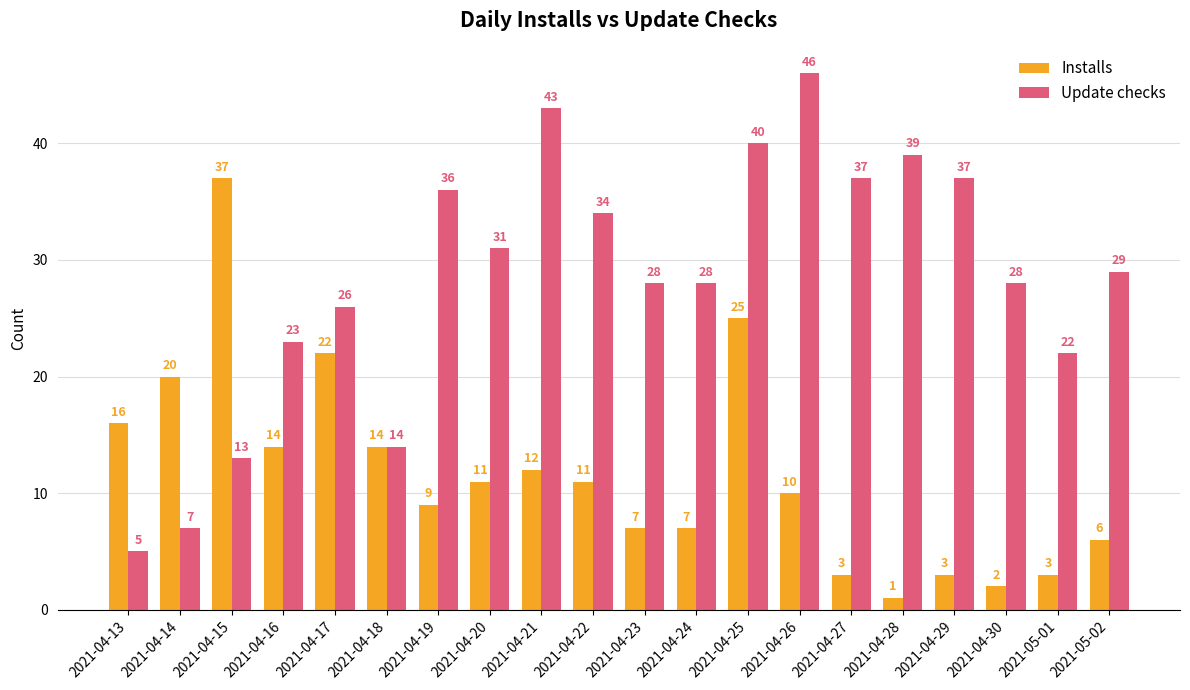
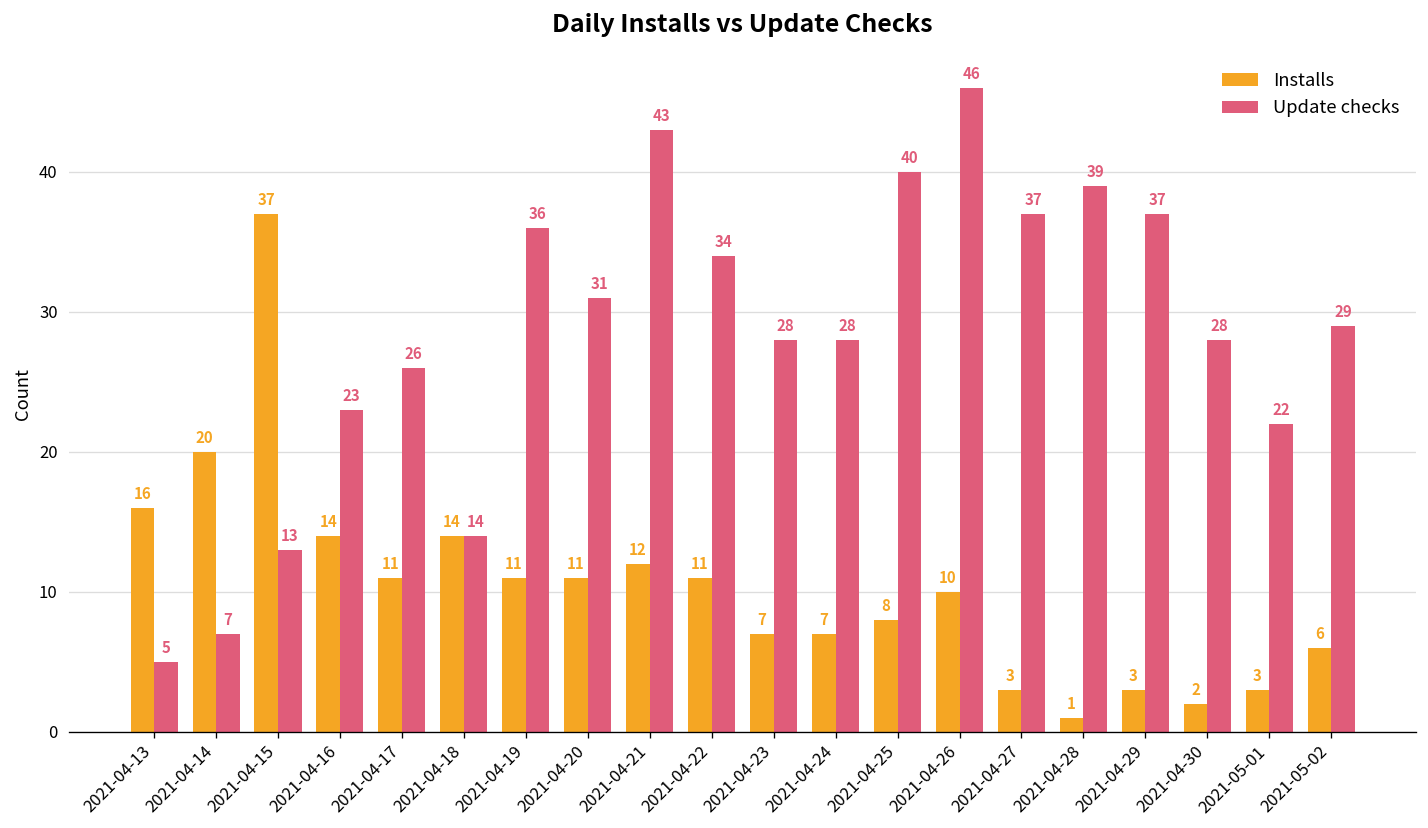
Installs, 2021-04-17: 22 -> 11
Installs, 2021-04-19: 9 -> 11
Installs, 2021-04-25: 25 -> 8
